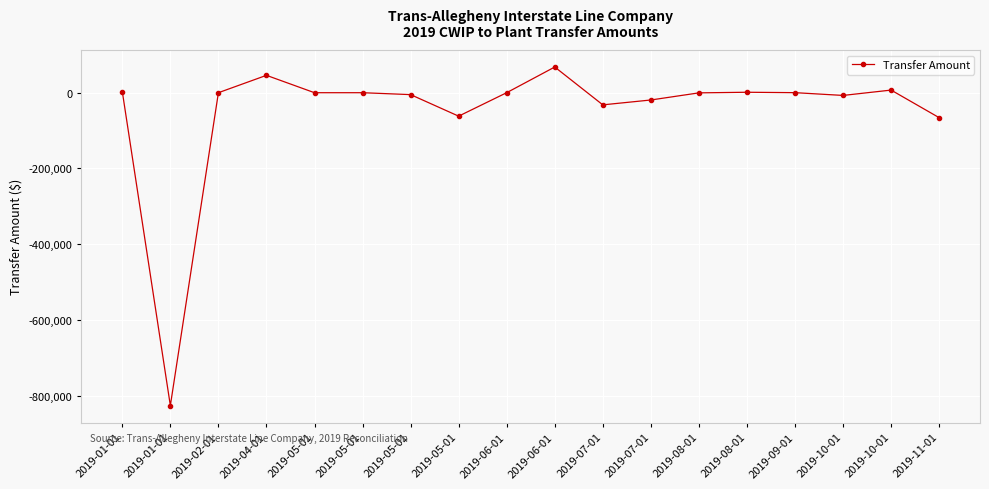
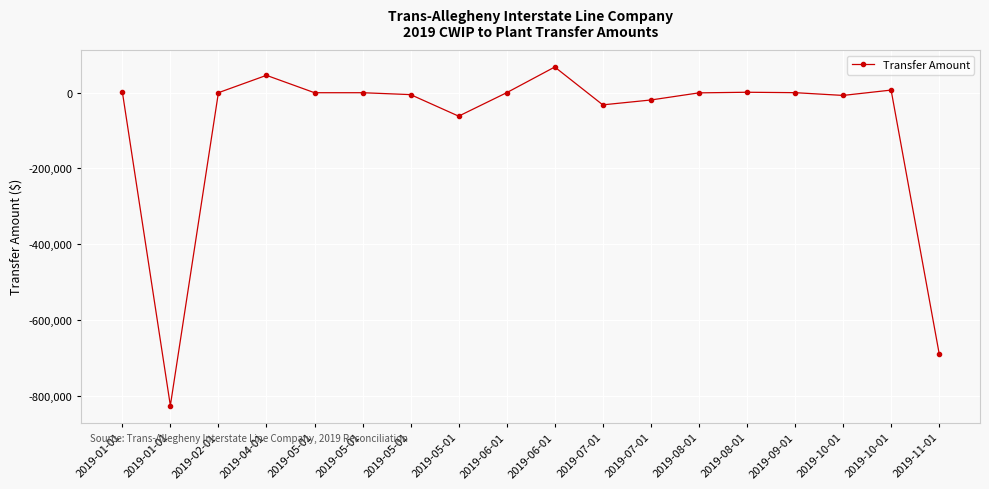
2019-11-01: -70,000 -> -690,000
